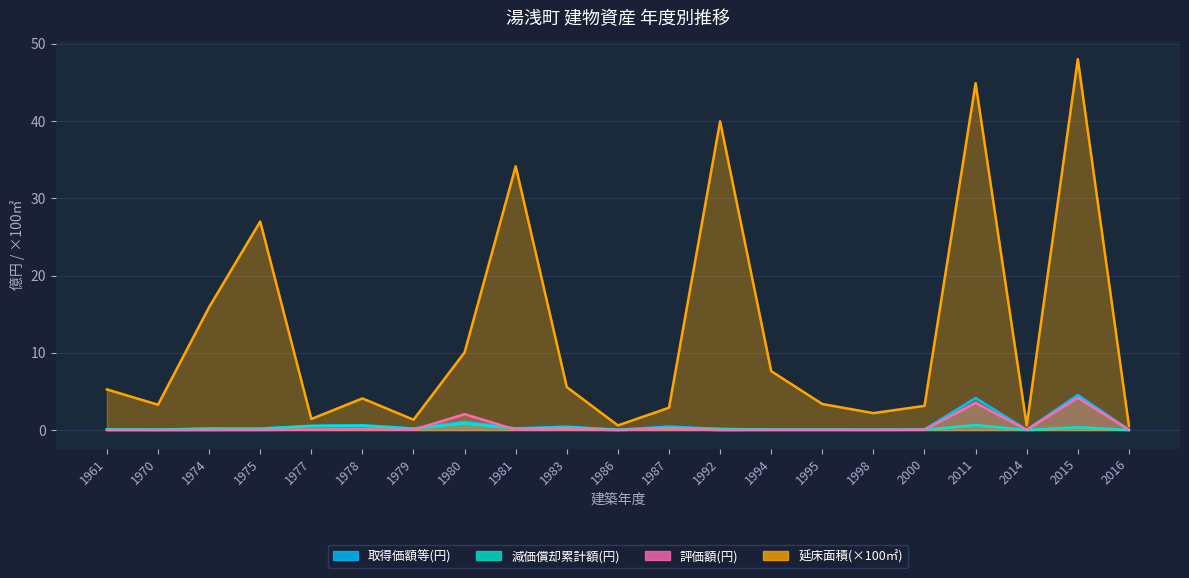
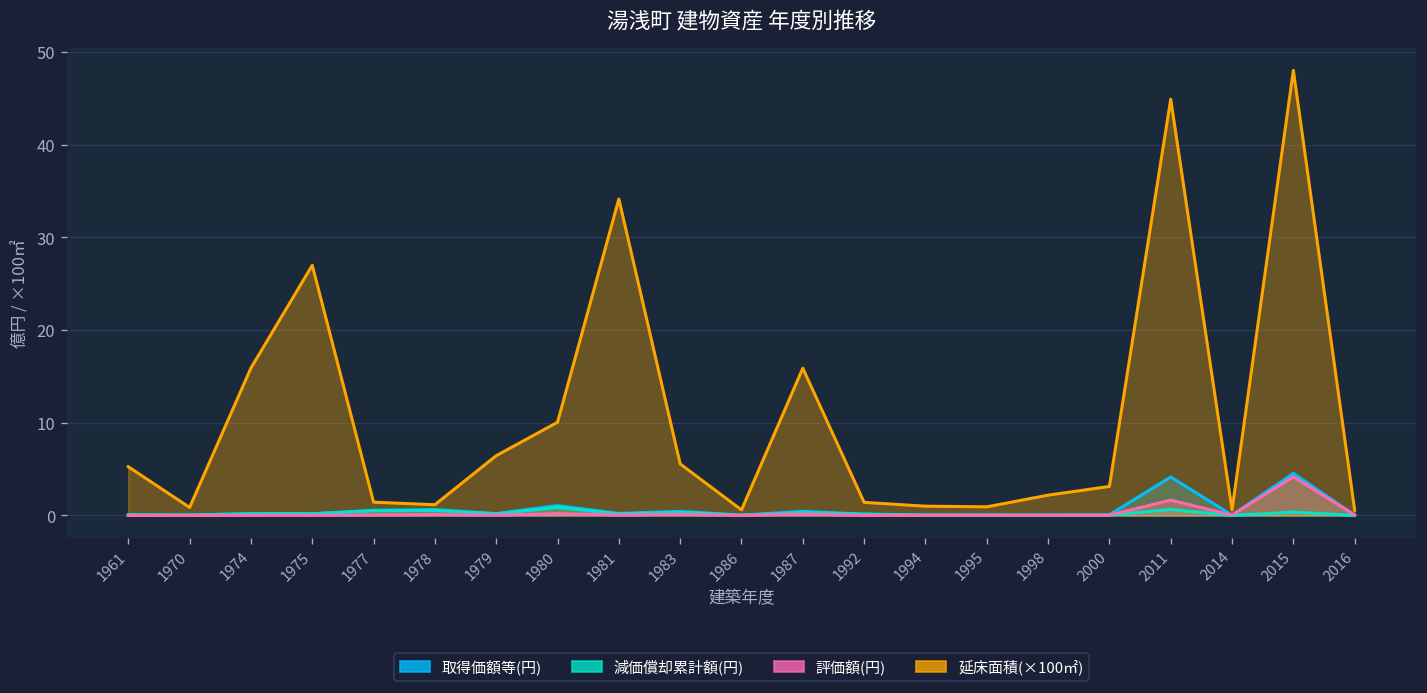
延床面積(×100㎡), 1970: 3 -> 1
延床面積(×100㎡), 1978: 4 -> 1
延床面積(×100㎡), 1979: 1 -> 6
評価額(円), 1980: 2 -> 0
延床面積(×100㎡), 1987: 3 -> 16
延床面積(×100㎡), 1992: 40 -> 1
延床面積(×100㎡), 1994: 8 -> 1
延床面積(×100㎡), 1995: 3 -> 1
評価額(円), 2011: 4 -> 2
